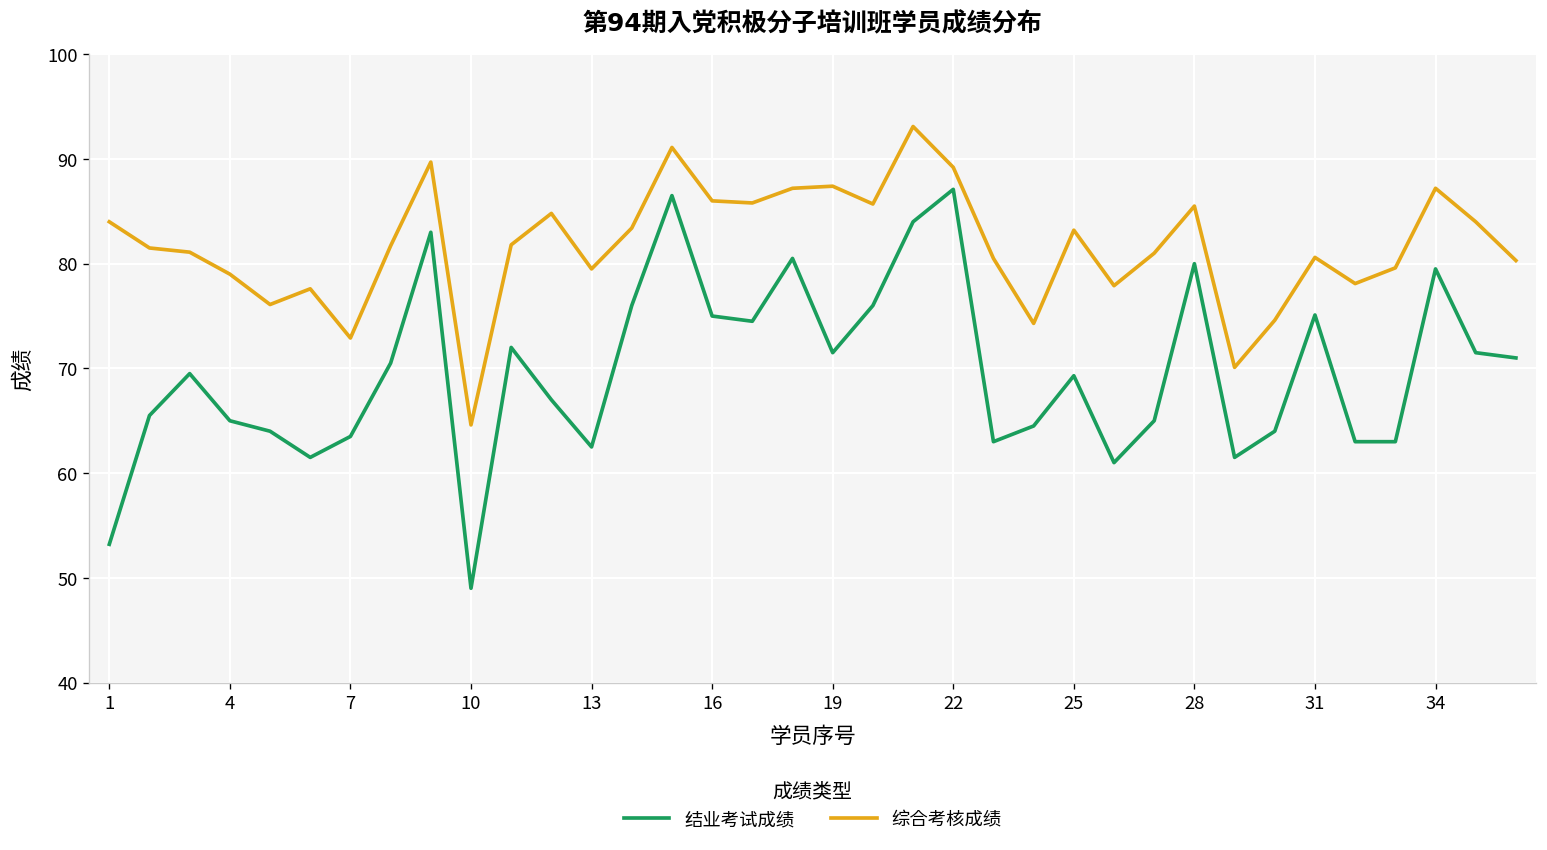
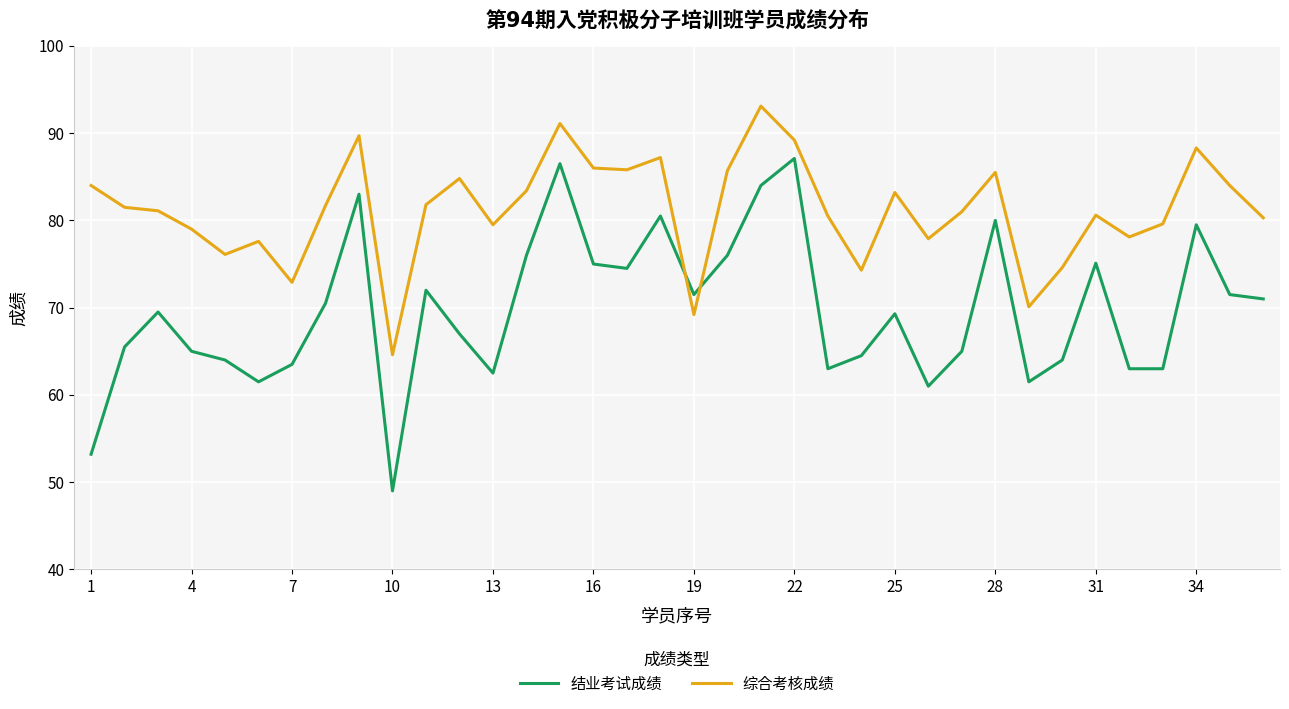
综合考核成绩, 19: 87 -> 69
综合考核成绩, 34: 87 -> 88
